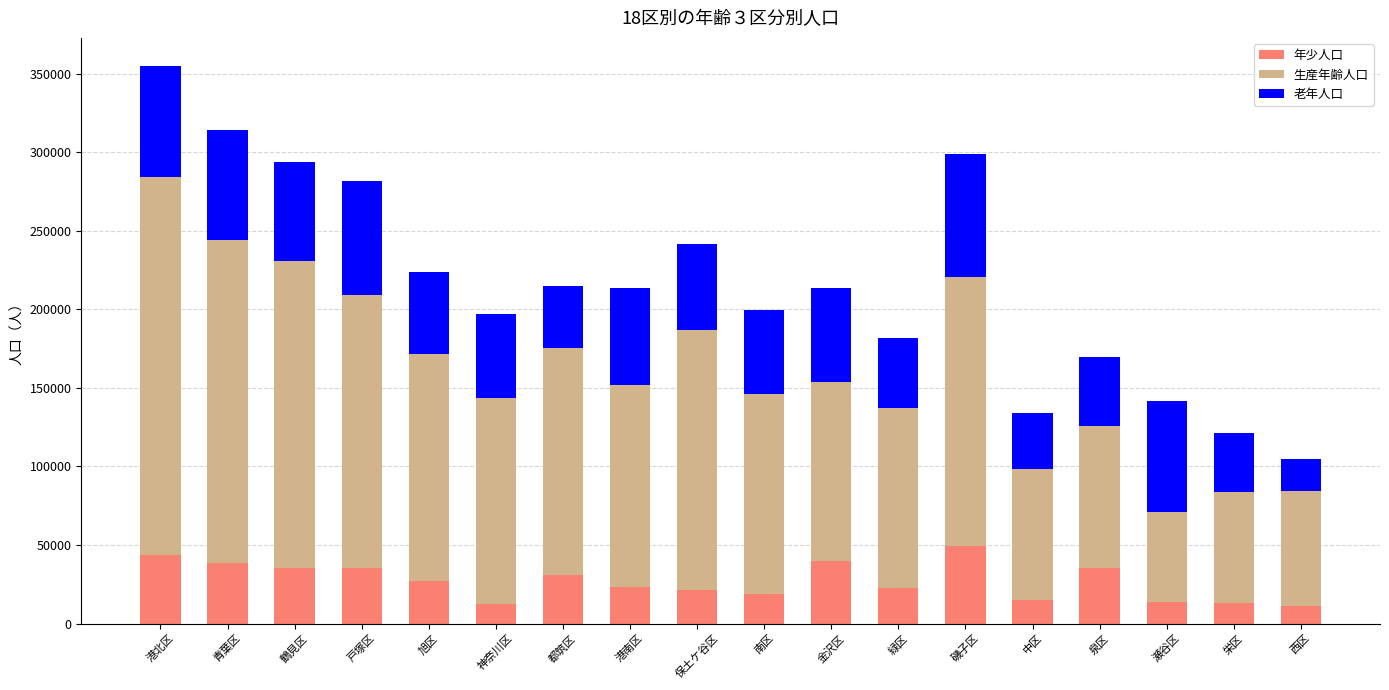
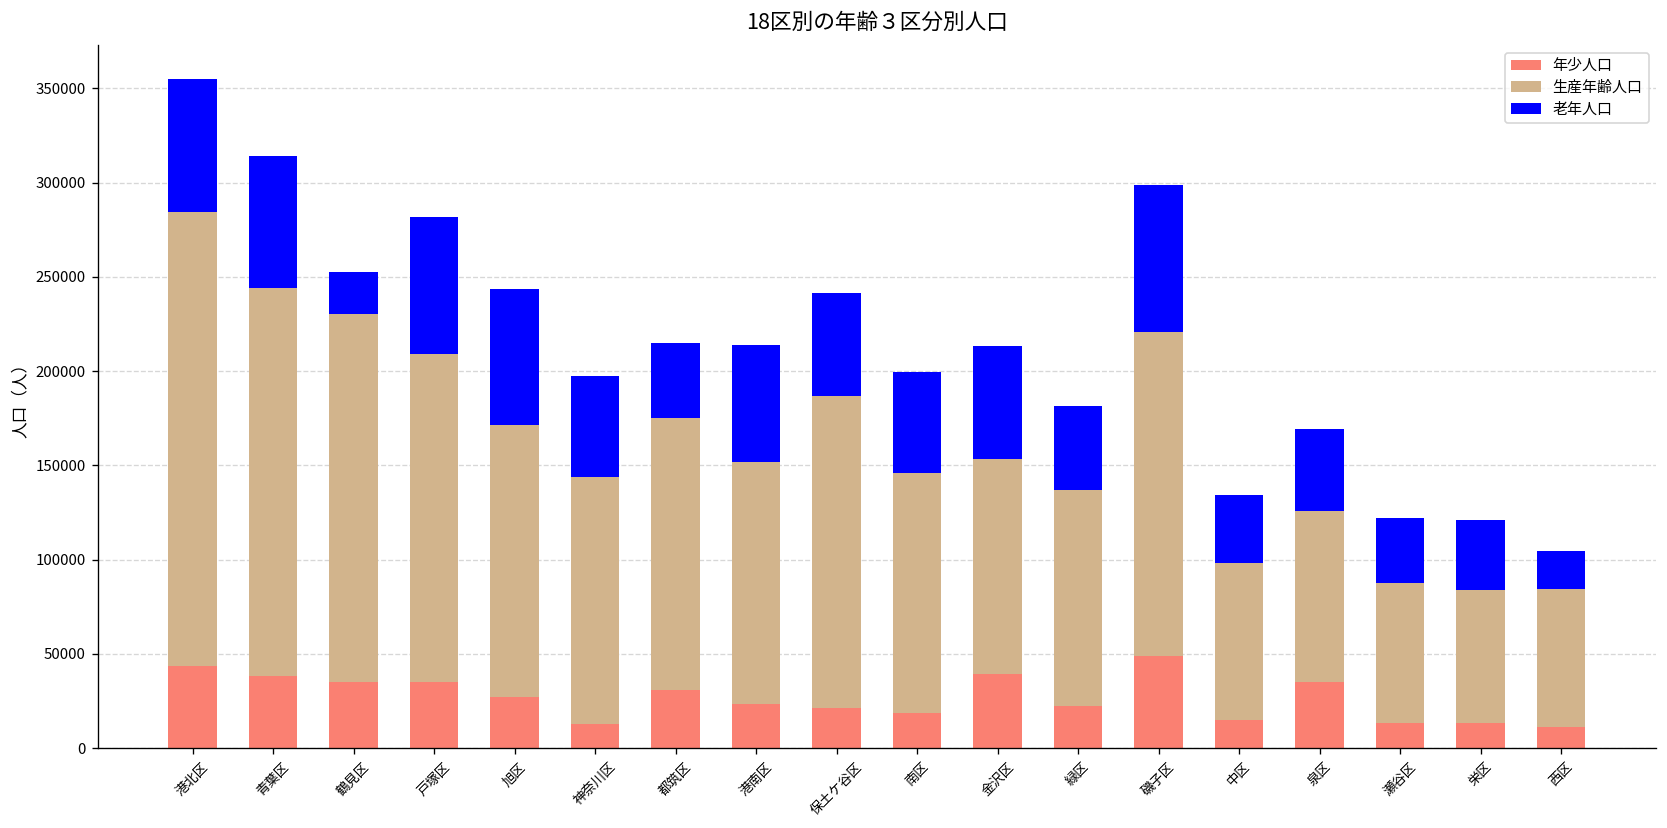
老年人口, 鶴見区: 63000 -> 22000
老年人口, 旭区: 52000 -> 72000
生産年齢人口, 瀬谷区: 58000 -> 74000
老年人口, 瀬谷区: 70000 -> 34000
